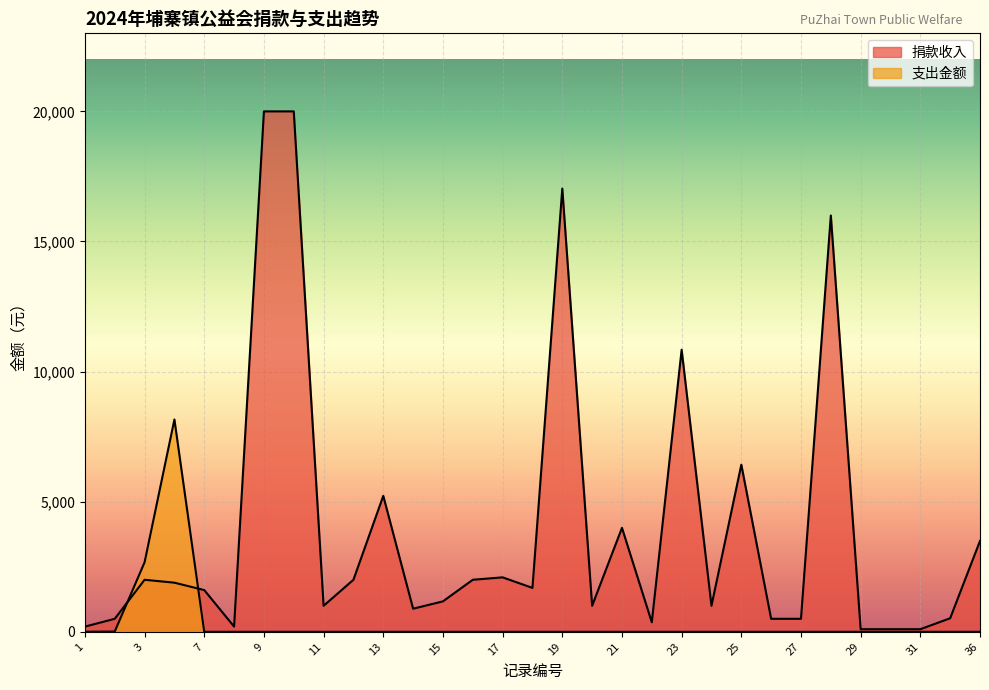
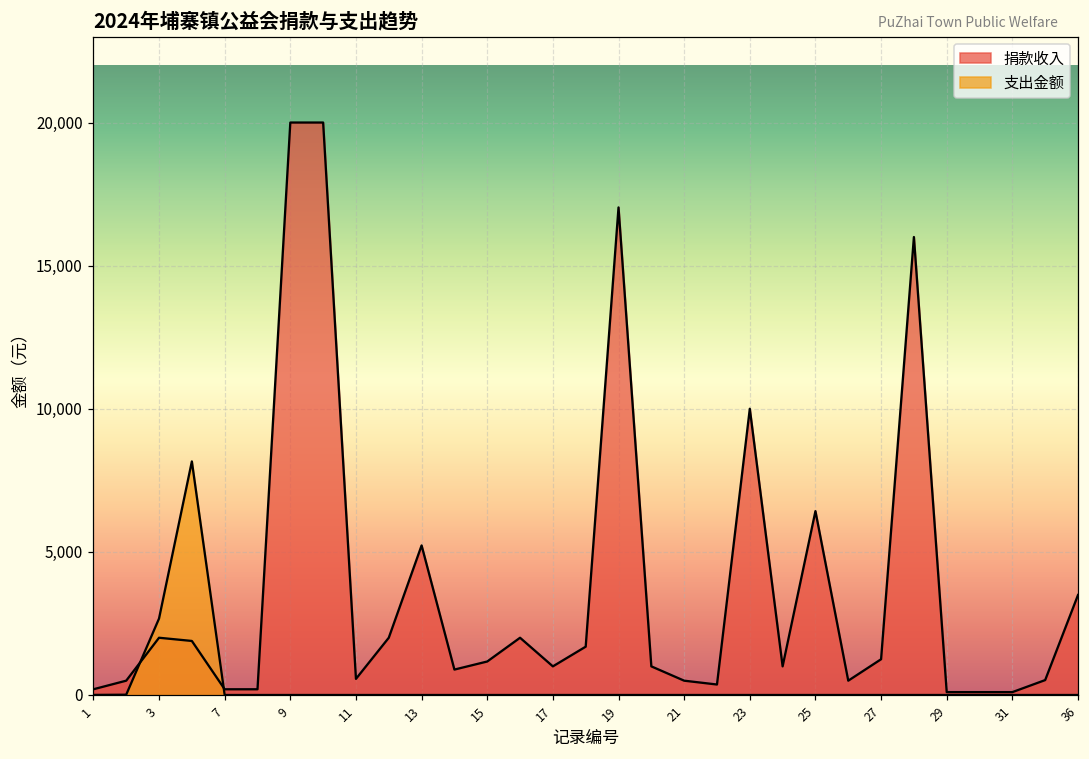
捐款收入, 7: 1,600 -> 200
捐款收入, 11: 1,000 -> 600
捐款收入, 17: 2,100 -> 1,000
捐款收入, 21: 4,000 -> 500
捐款收入, 23: 10,800 -> 10,000
捐款收入, 27: 500 -> 1,200
